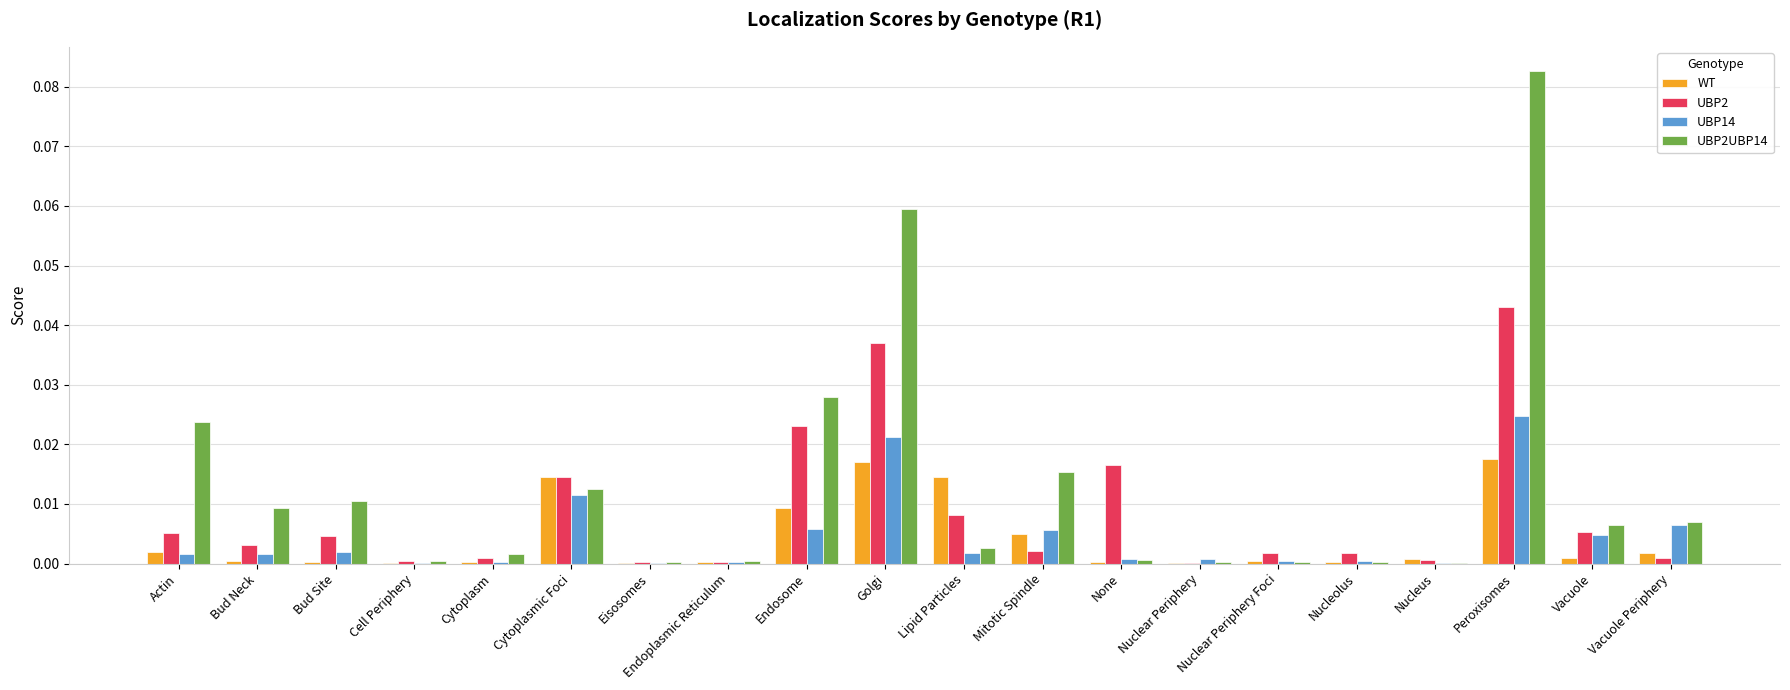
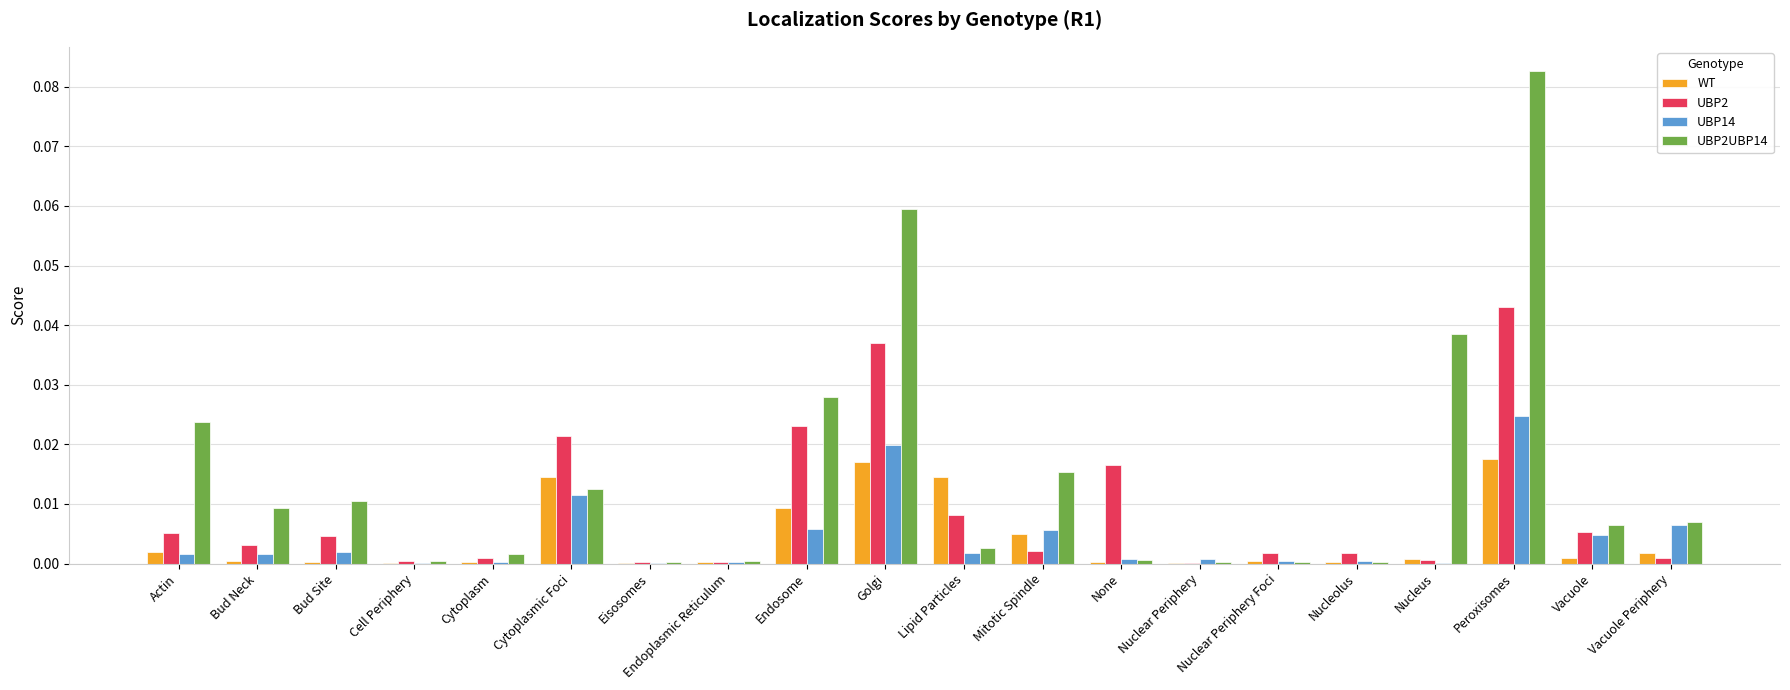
UBP2, Cytoplasmic Foci: 0.015 -> 0.021
UBP14, Golgi: 0.021 -> 0.020
UBP2UBP14, Nucleus: 0.000 -> 0.039
